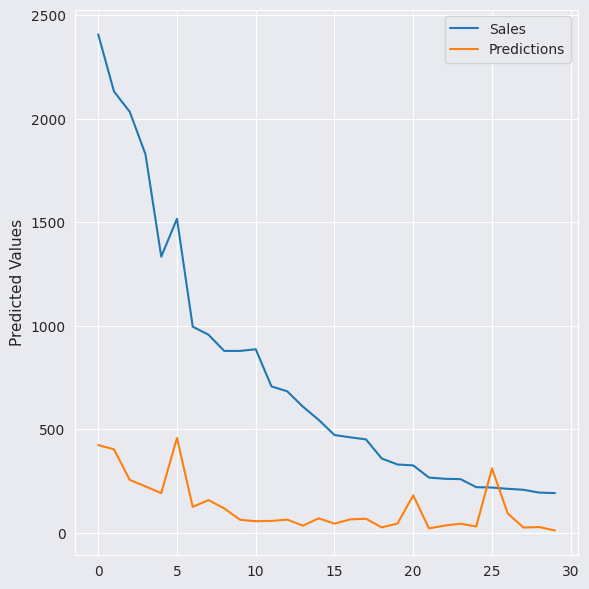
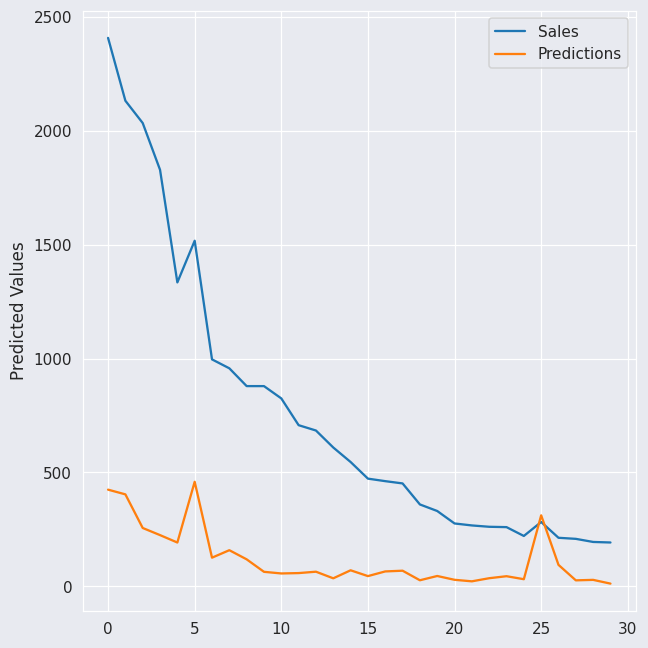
Sales, 10: 890 -> 830
Sales, 20: 330 -> 280
Predictions, 20: 180 -> 30
Sales, 25: 220 -> 280
